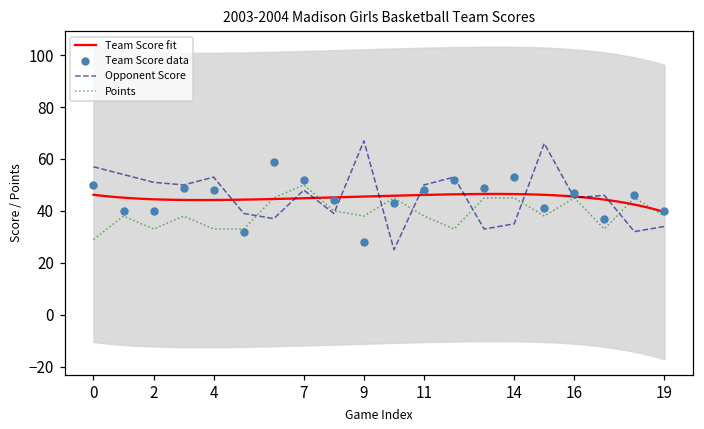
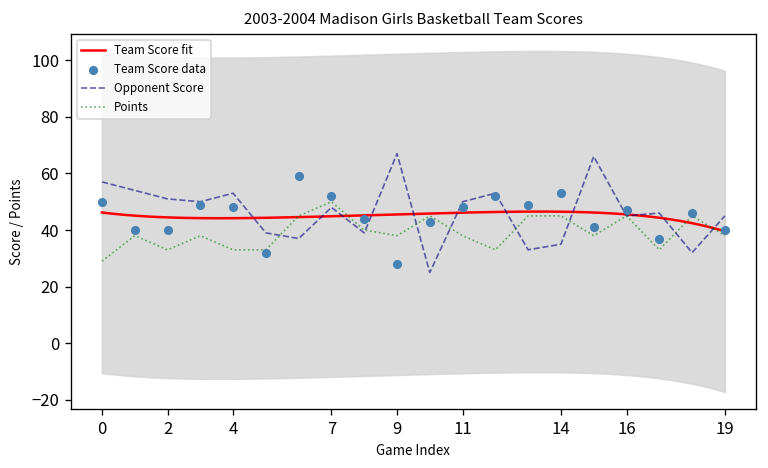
Opponent Score, 19: 34 -> 45
